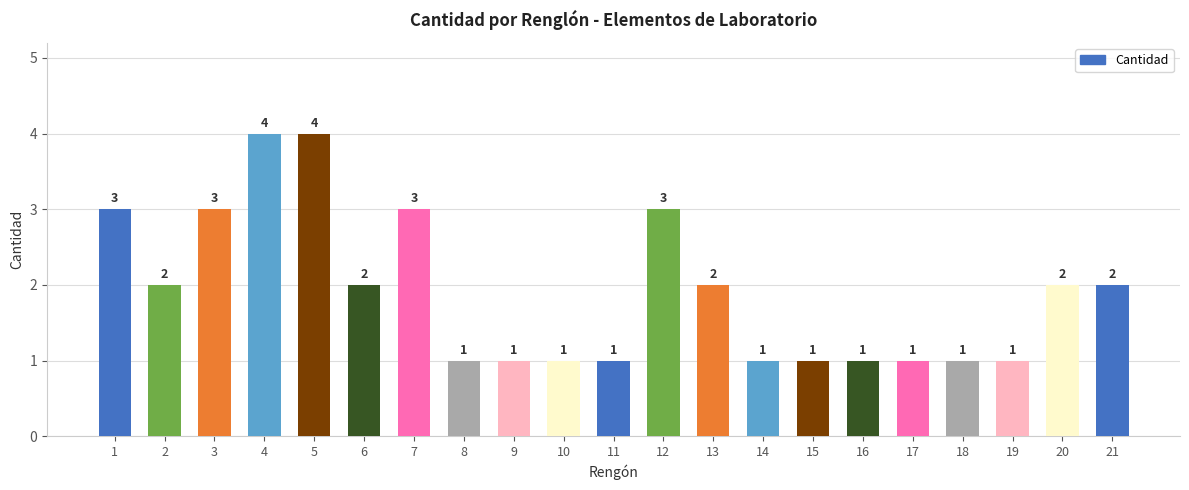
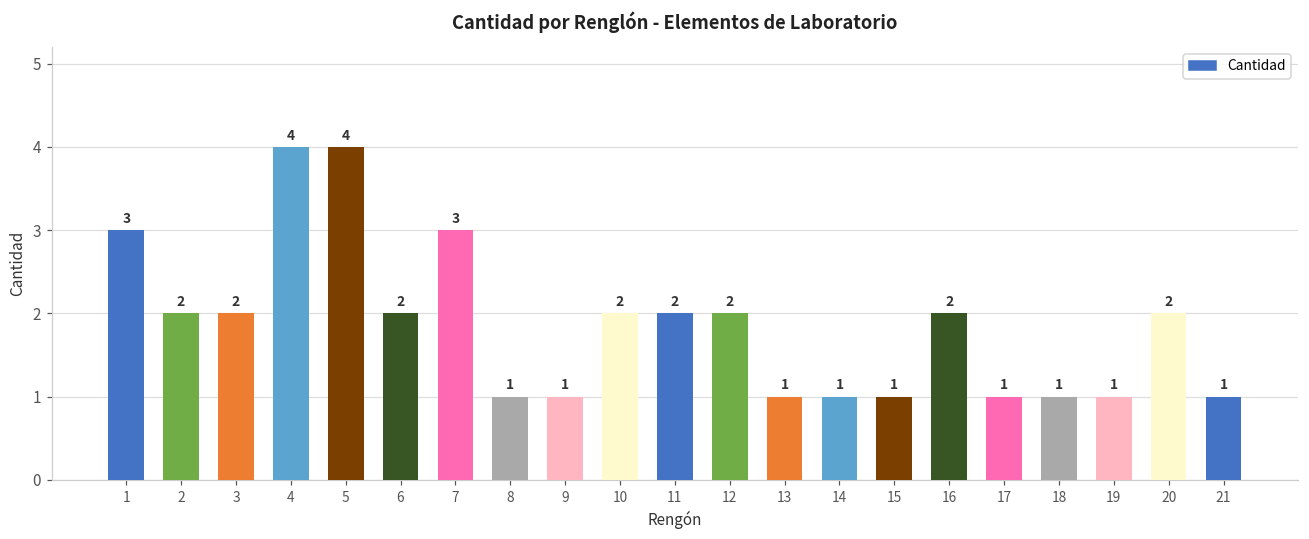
3: 3 -> 2
10: 1 -> 2
11: 1 -> 2
12: 3 -> 2
13: 2 -> 1
16: 1 -> 2
21: 2 -> 1
